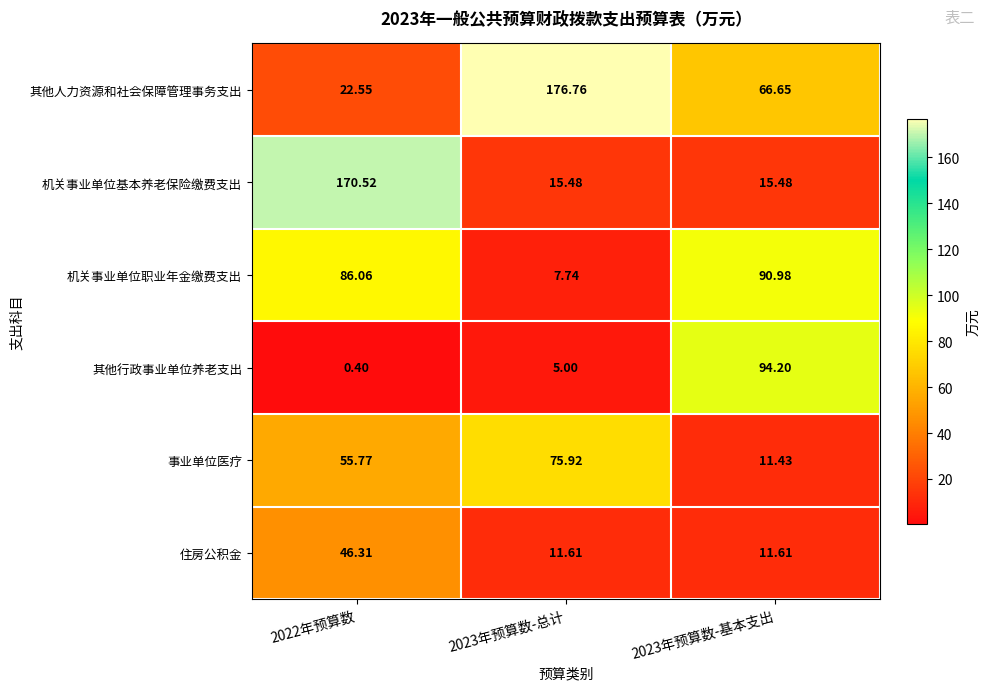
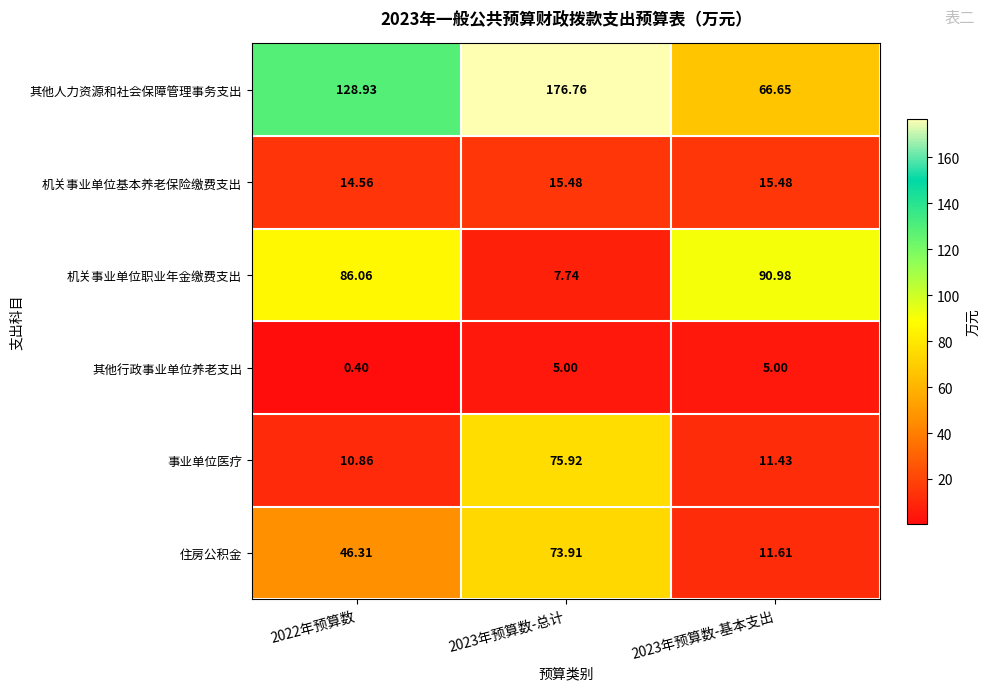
其他人力资源和社会保障管理事务支出, 2022年预算数: 22.55 -> 128.93
机关事业单位基本养老保险缴费支出, 2022年预算数: 170.52 -> 14.56
其他行政事业单位养老支出, 2023年预算数-基本支出: 94.20 -> 5.00
事业单位医疗, 2022年预算数: 55.77 -> 10.86
住房公积金, 2023年预算数-总计: 11.61 -> 73.91
